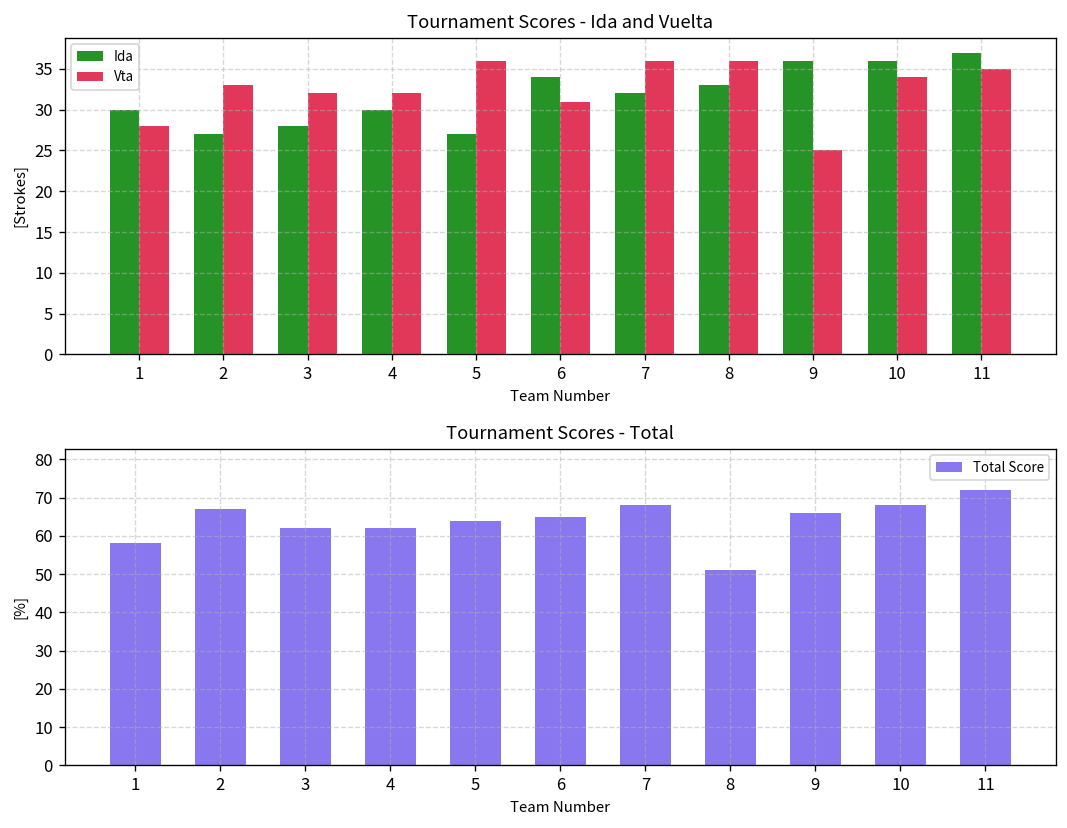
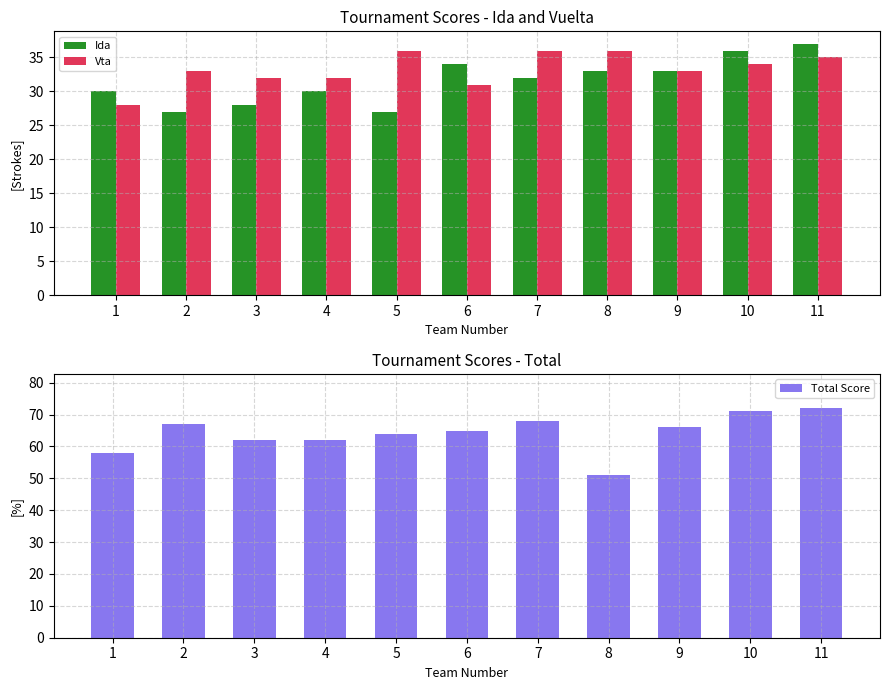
Tournament Scores - Ida and Vuelta, Ida, 9: 36 -> 33
Tournament Scores - Ida and Vuelta, Vta, 9: 25 -> 33
Tournament Scores - Total, 10: 68 -> 71
